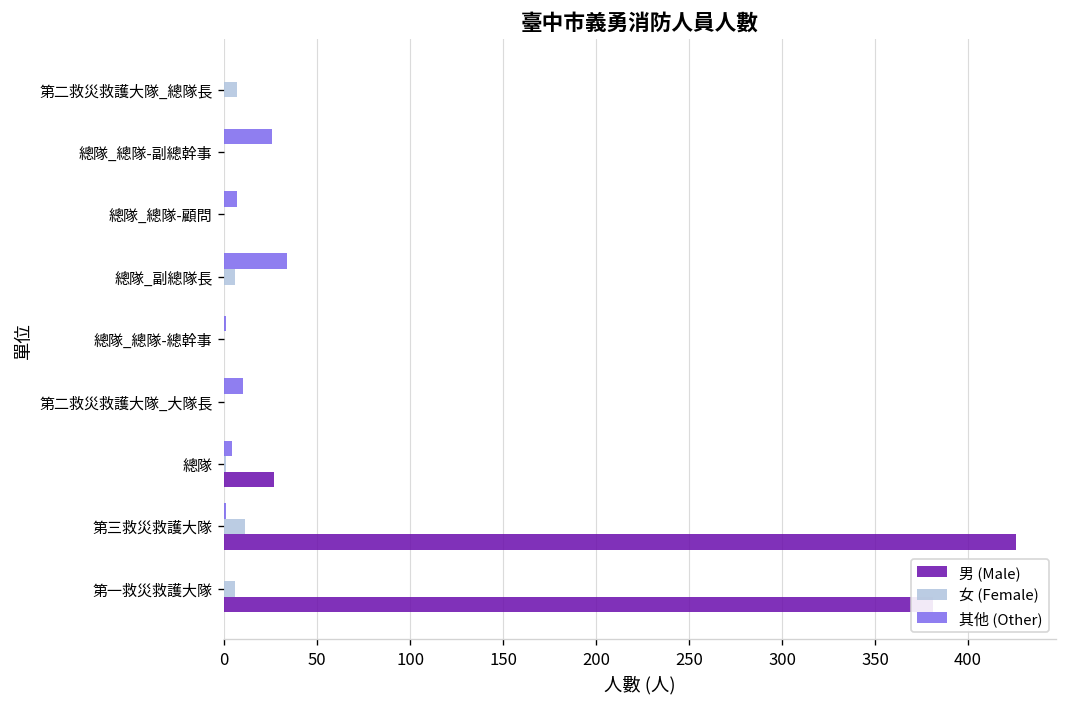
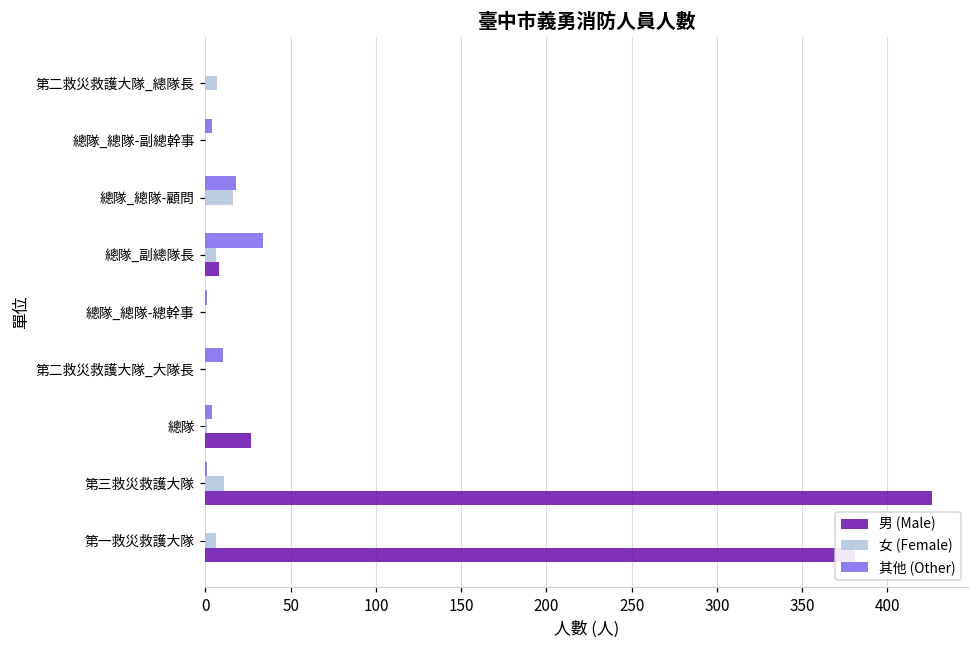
其他 (Other), 總隊_總隊-副總幹事: 26 -> 4
其他 (Other), 總隊_總隊-顧問: 7 -> 18
女 (Female), 總隊_總隊-顧問: 0 -> 16
男 (Male), 總隊_副總隊長: 0 -> 8
